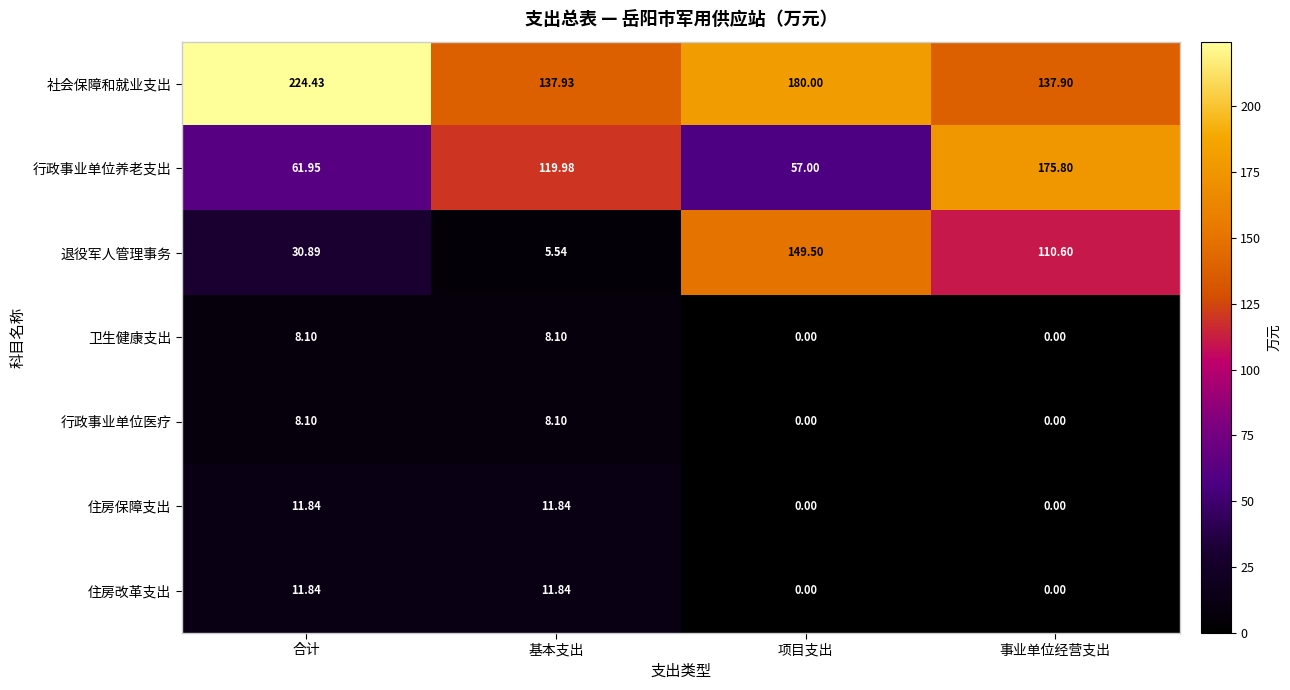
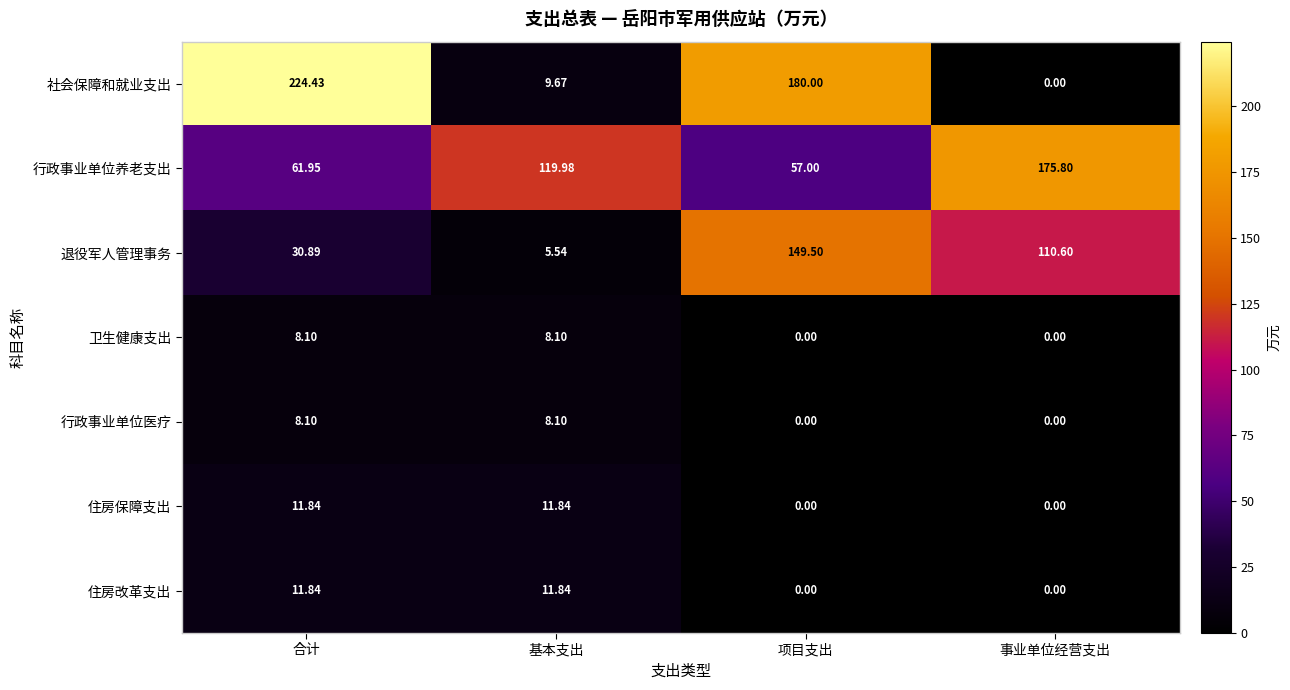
社会保障和就业支出, 基本支出: 137.93 -> 9.67
社会保障和就业支出, 事业单位经营支出: 137.90 -> 0.00
